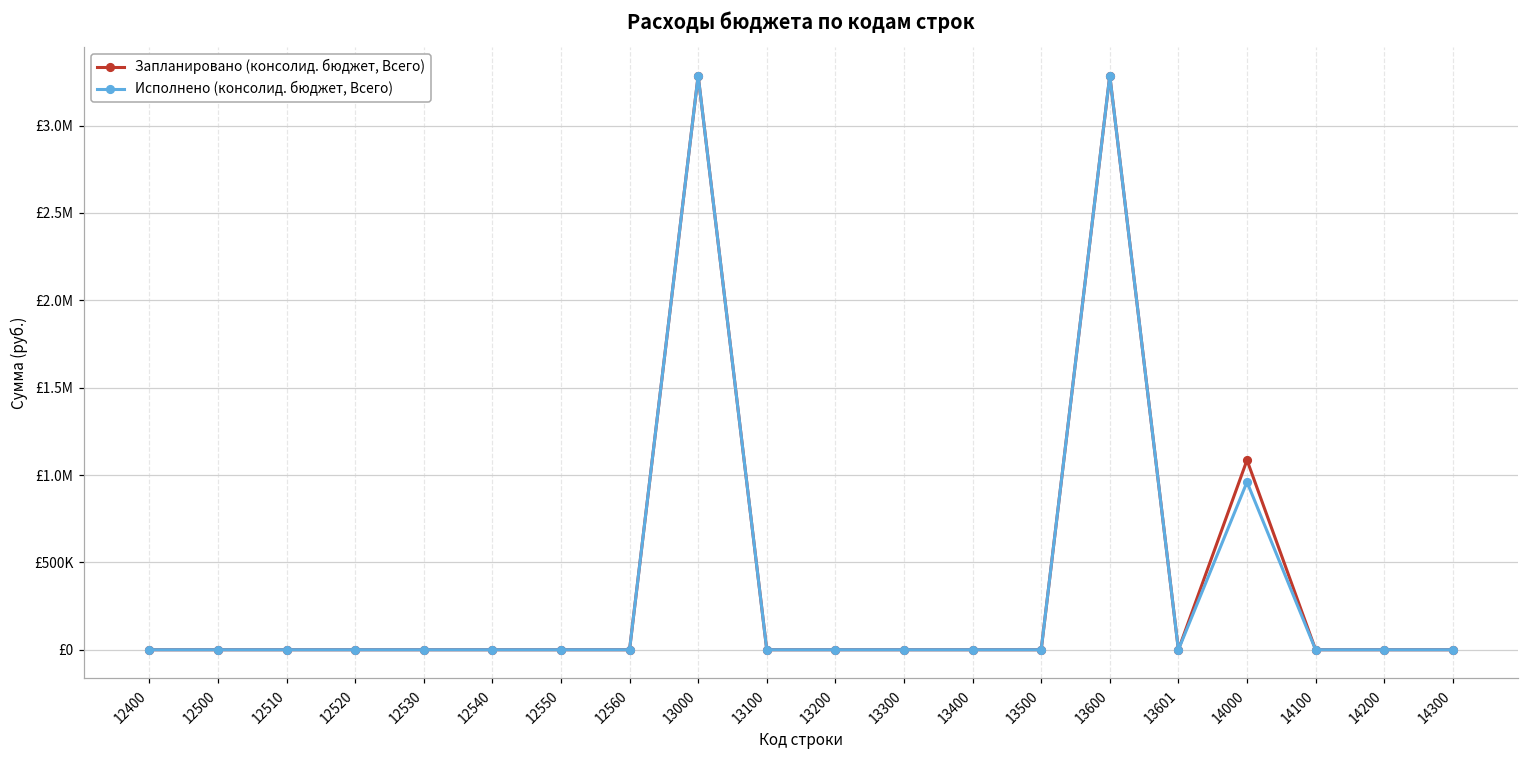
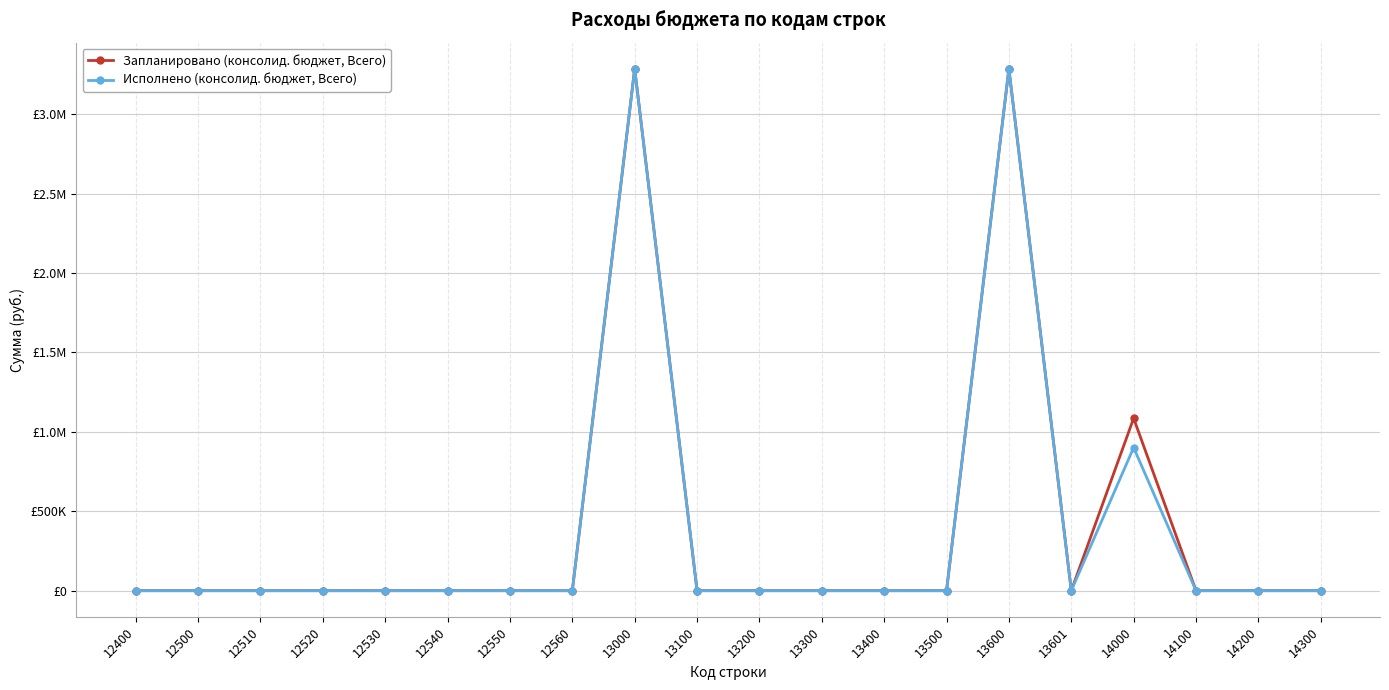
Исполнено (консолид. бюджет, Всего), 14000: £960000 -> £900000
